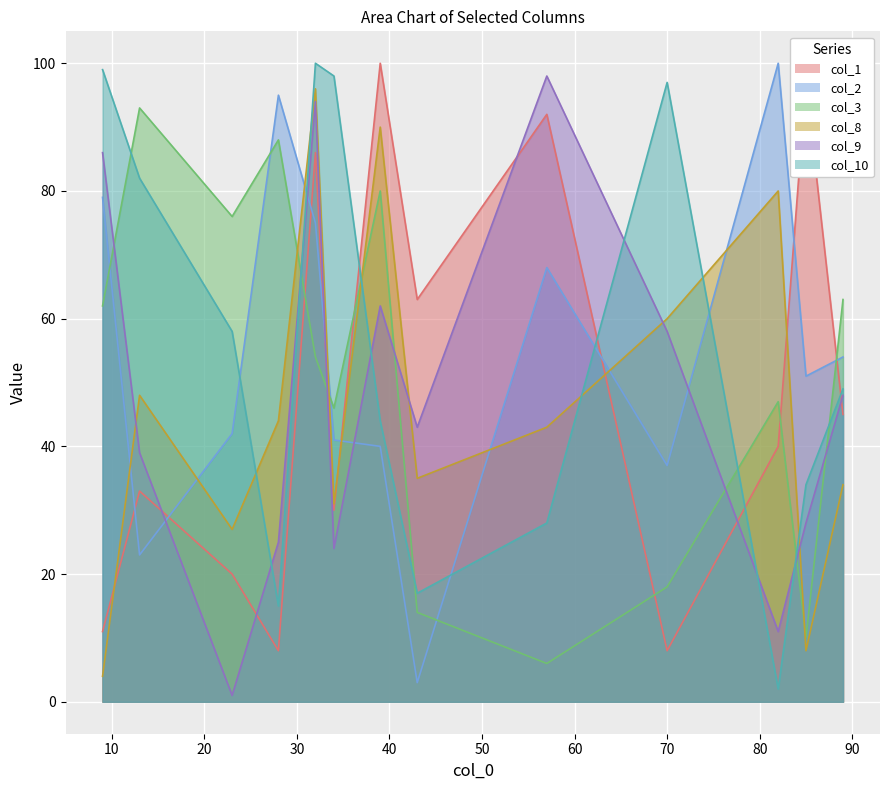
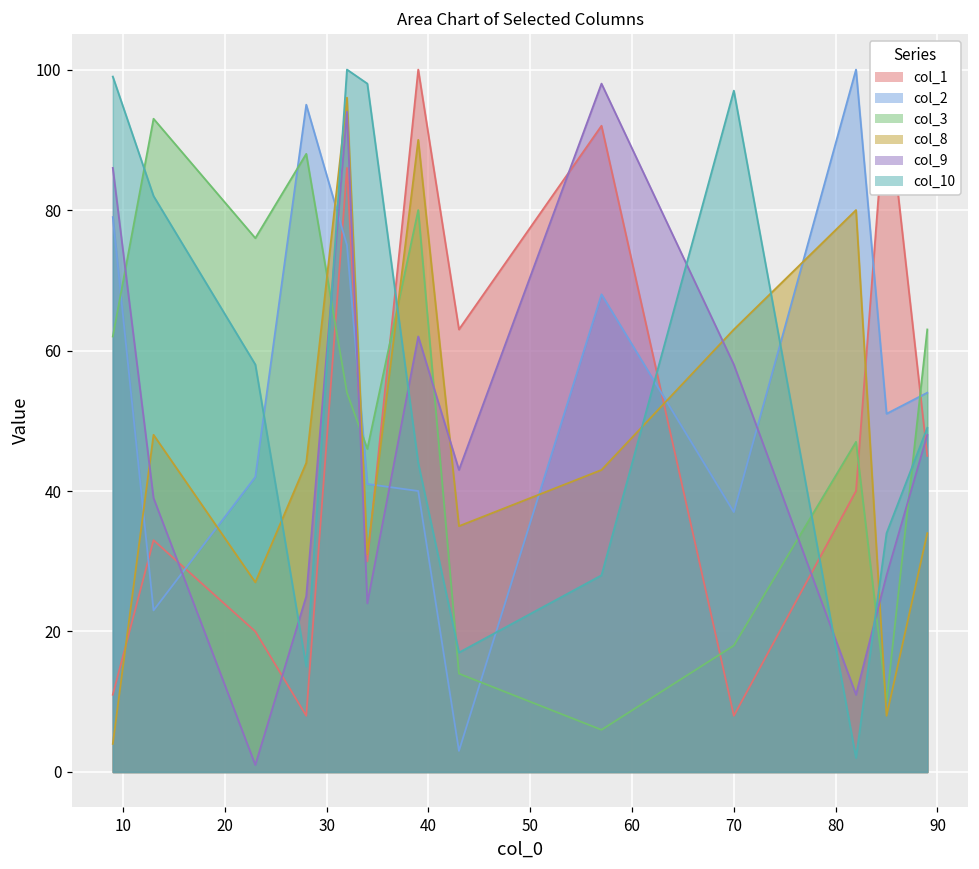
col_8, 70: 60 -> 63
